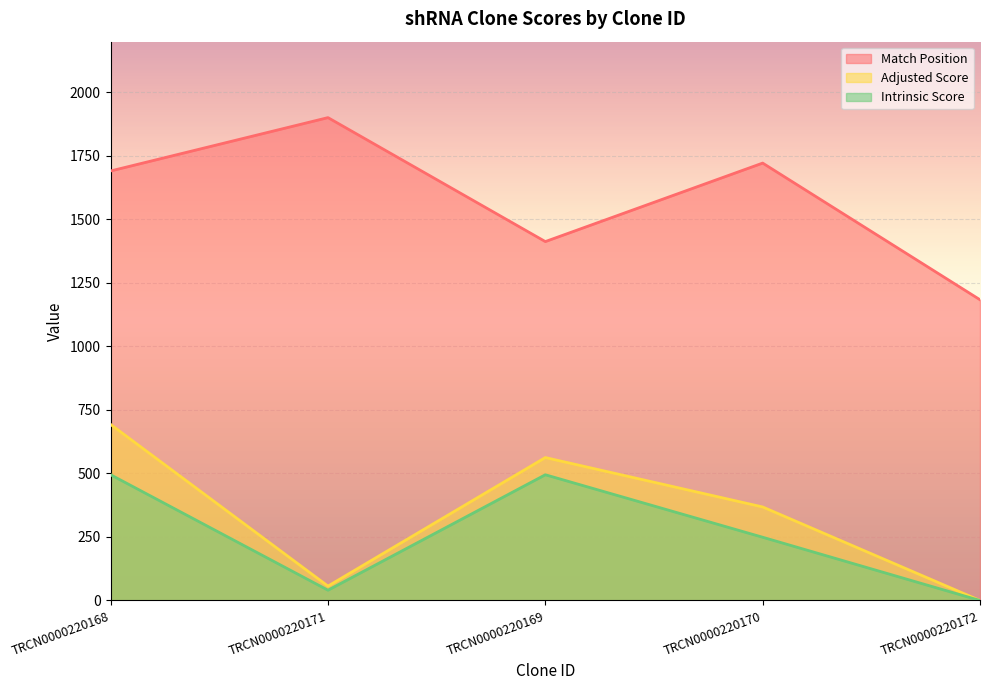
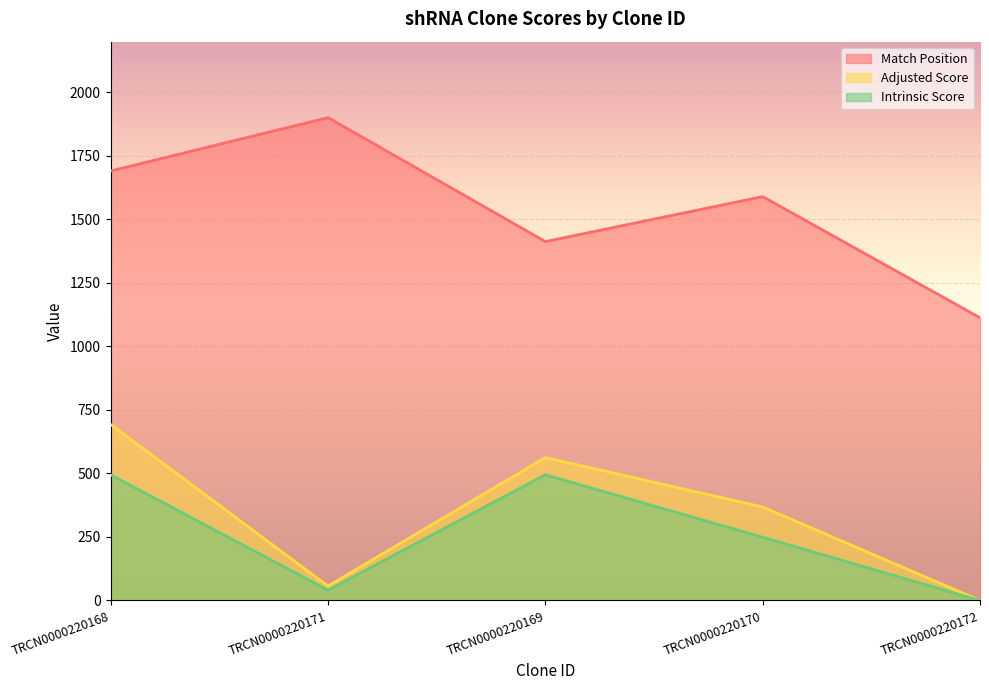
Match Position, TRCN0000220170: 1720 -> 1590
Match Position, TRCN0000220172: 1180 -> 1110
